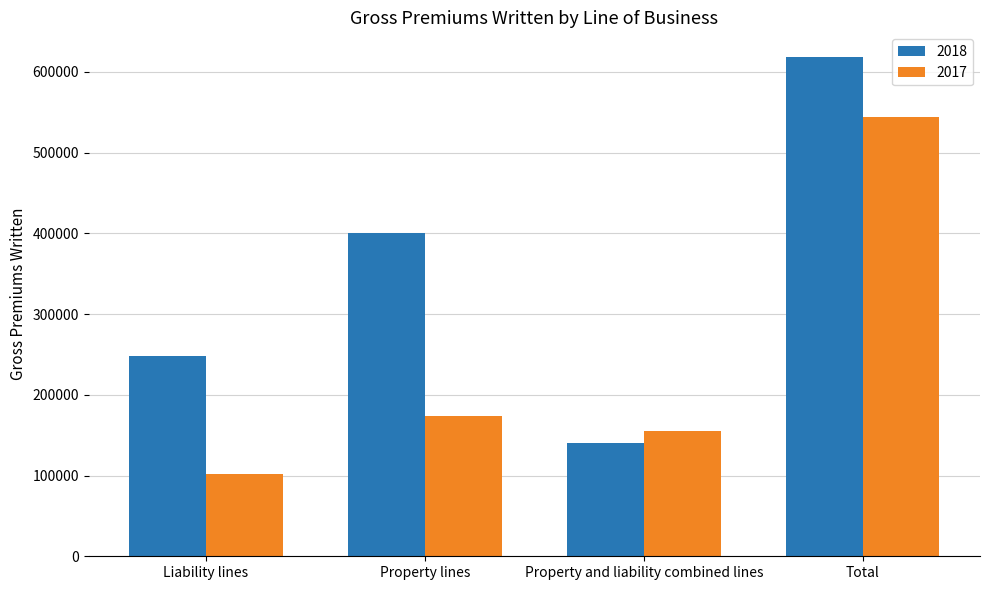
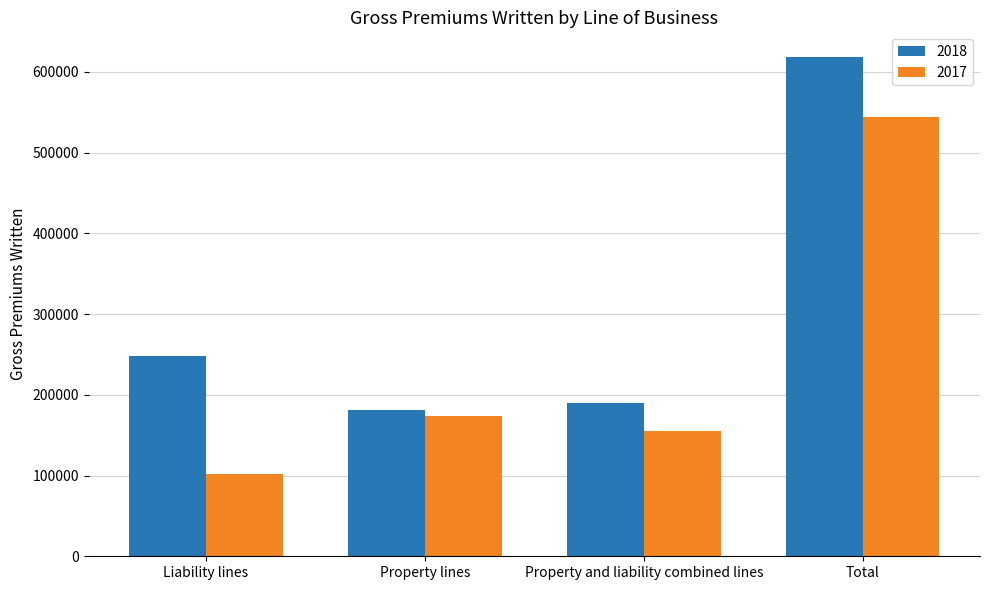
2018, Property lines: 400000 -> 180000
2018, Property and liability combined lines: 140000 -> 190000
